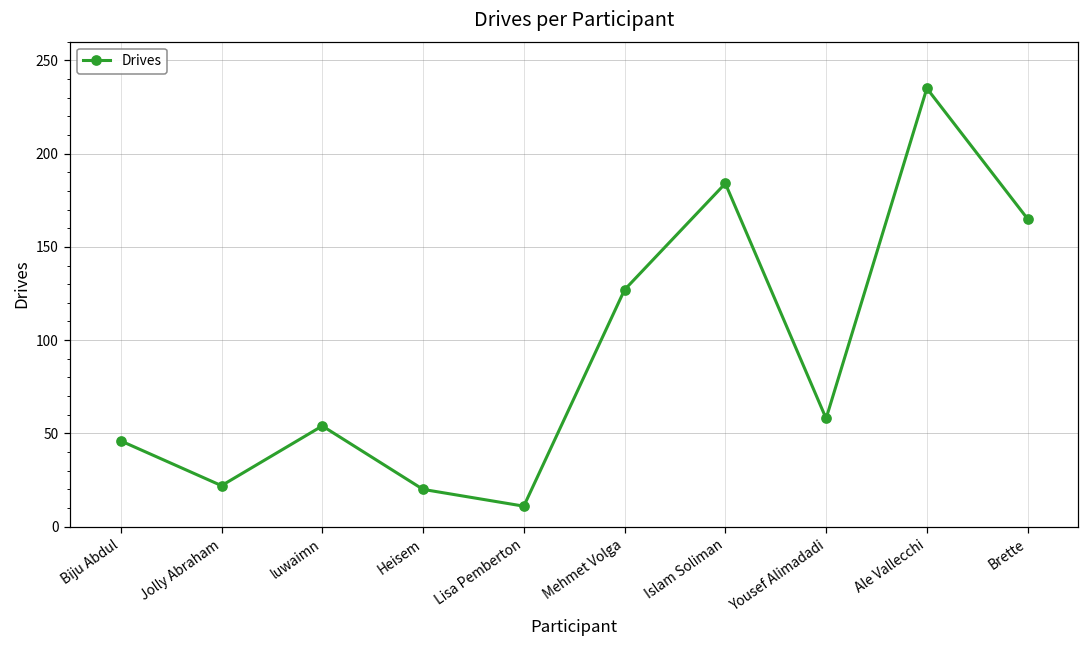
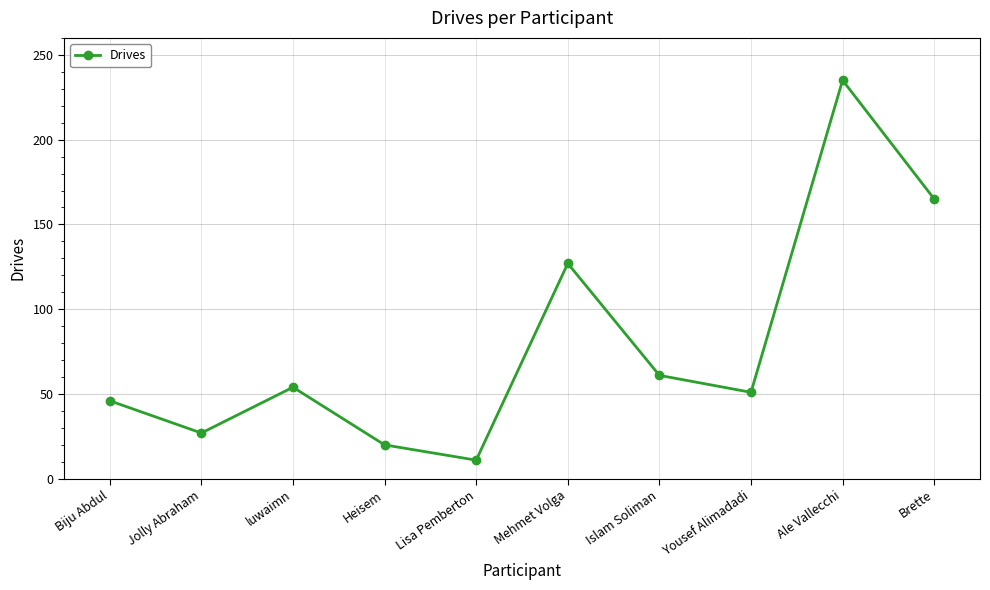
Jolly Abraham: 22 -> 27
Islam Soliman: 184 -> 61
Yousef Alimadadi: 58 -> 51
